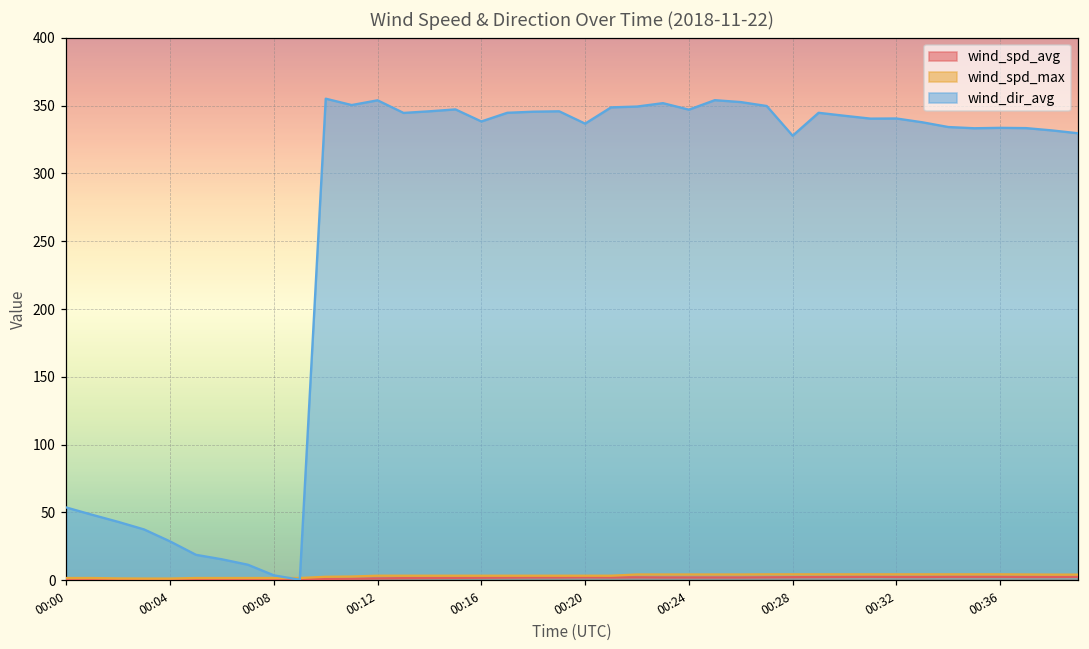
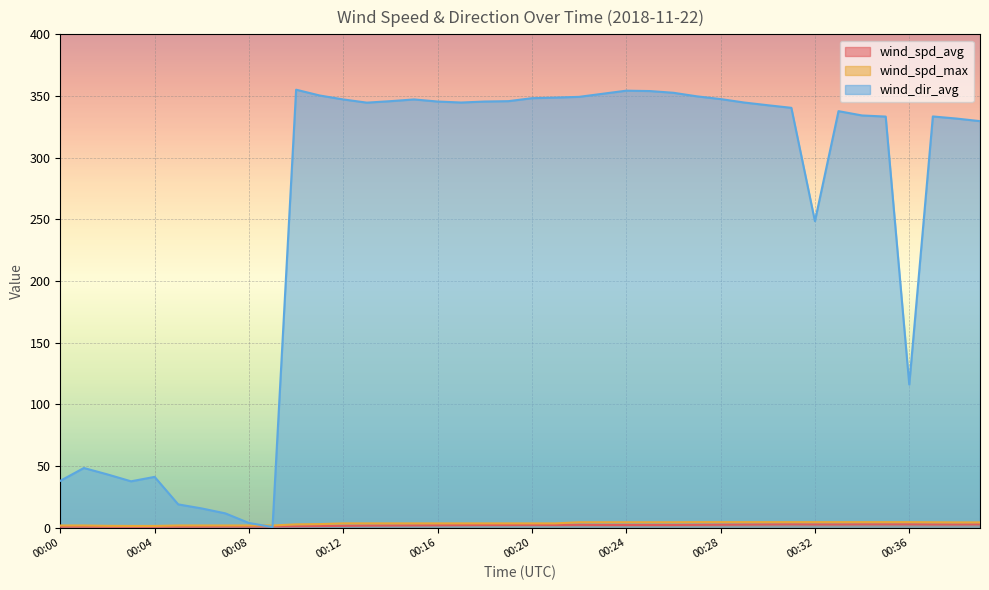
wind_dir_avg, 00:00: 54 -> 38
wind_dir_avg, 00:04: 29 -> 41
wind_dir_avg, 00:12: 354 -> 347
wind_dir_avg, 00:16: 338 -> 346
wind_dir_avg, 00:20: 337 -> 348
wind_dir_avg, 00:24: 347 -> 354
wind_dir_avg, 00:28: 328 -> 348
wind_dir_avg, 00:32: 341 -> 249
wind_dir_avg, 00:36: 334 -> 116
